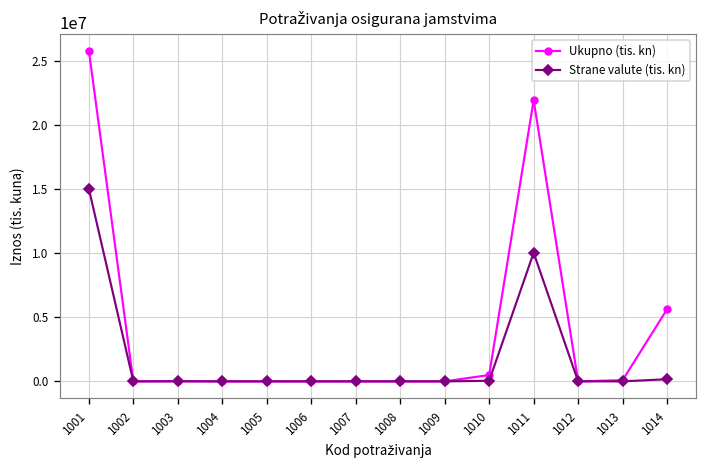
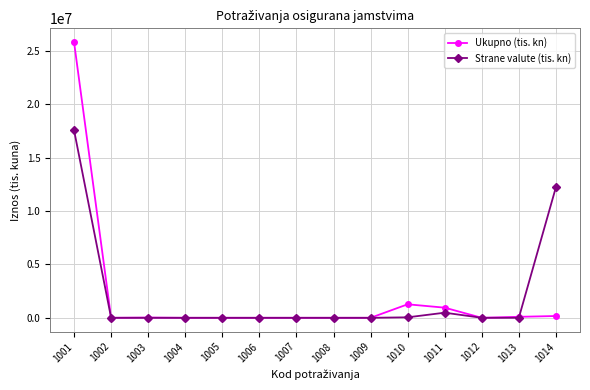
Strane valute (tis. kn), 1001: 15000000 -> 17600000
Ukupno (tis. kn), 1010: 500000 -> 1300000
Ukupno (tis. kn), 1011: 21900000 -> 900000
Strane valute (tis. kn), 1011: 10000000 -> 500000
Ukupno (tis. kn), 1014: 5600000 -> 200000
Strane valute (tis. kn), 1014: 200000 -> 12200000
